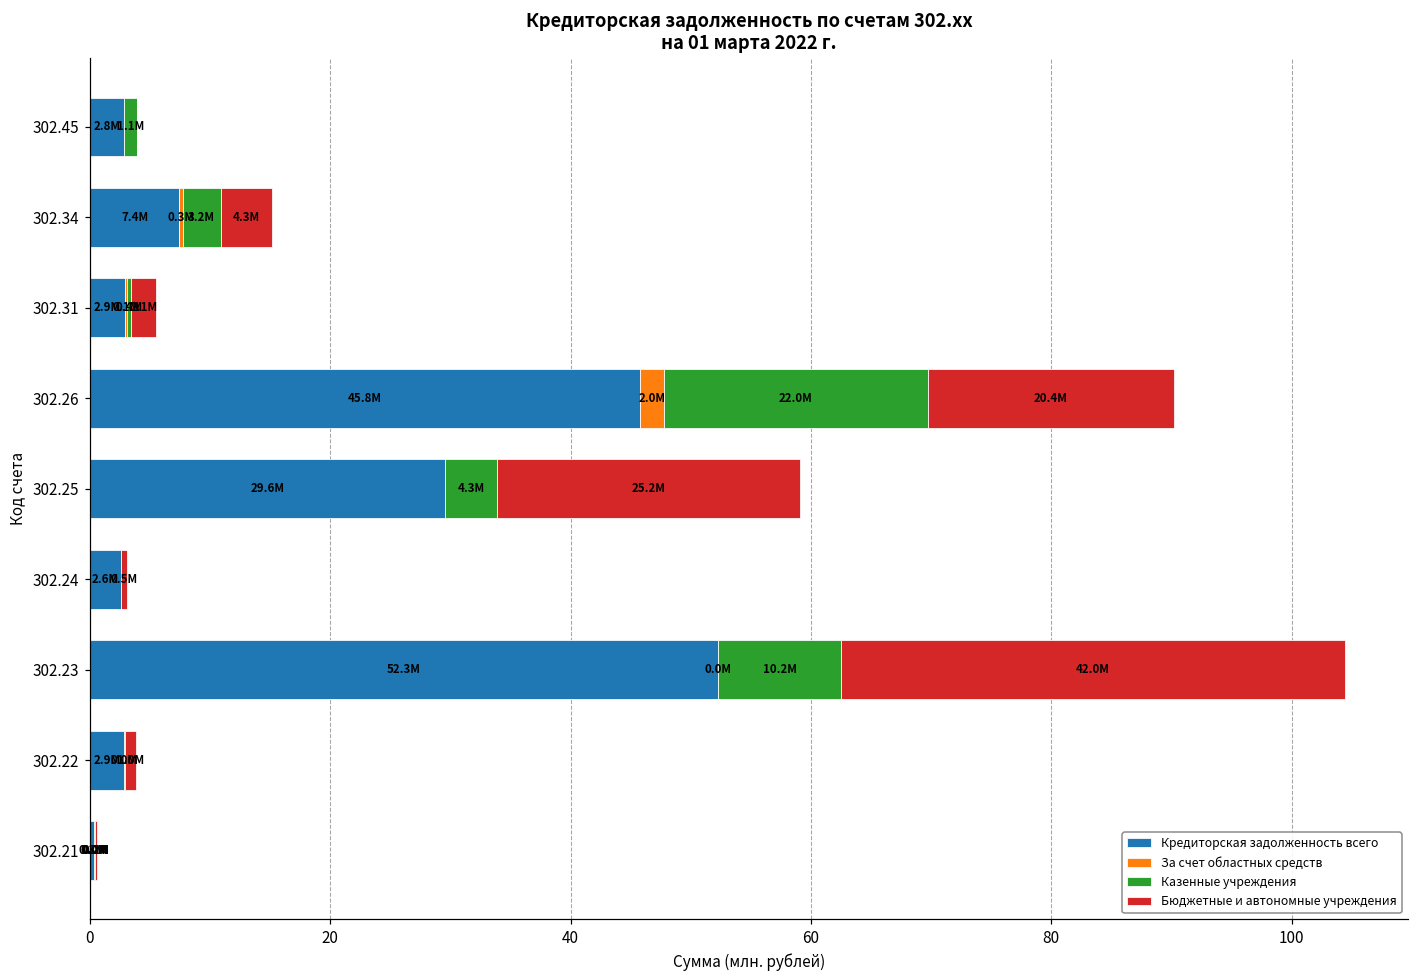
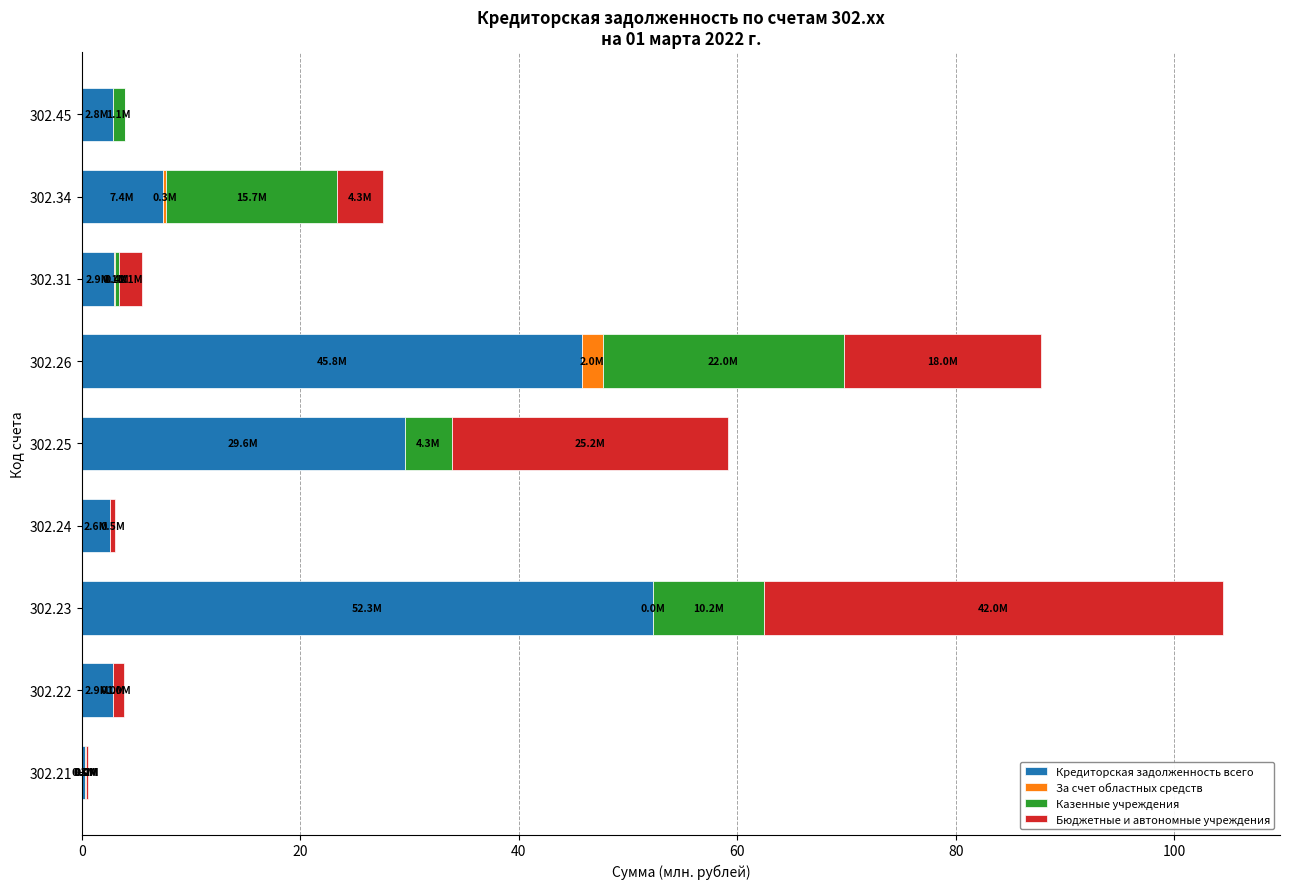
Казенные учреждения, 302.34: 3.2M -> 15.7M
Бюджетные и автономные учреждения, 302.26: 20.4M -> 18.0M
